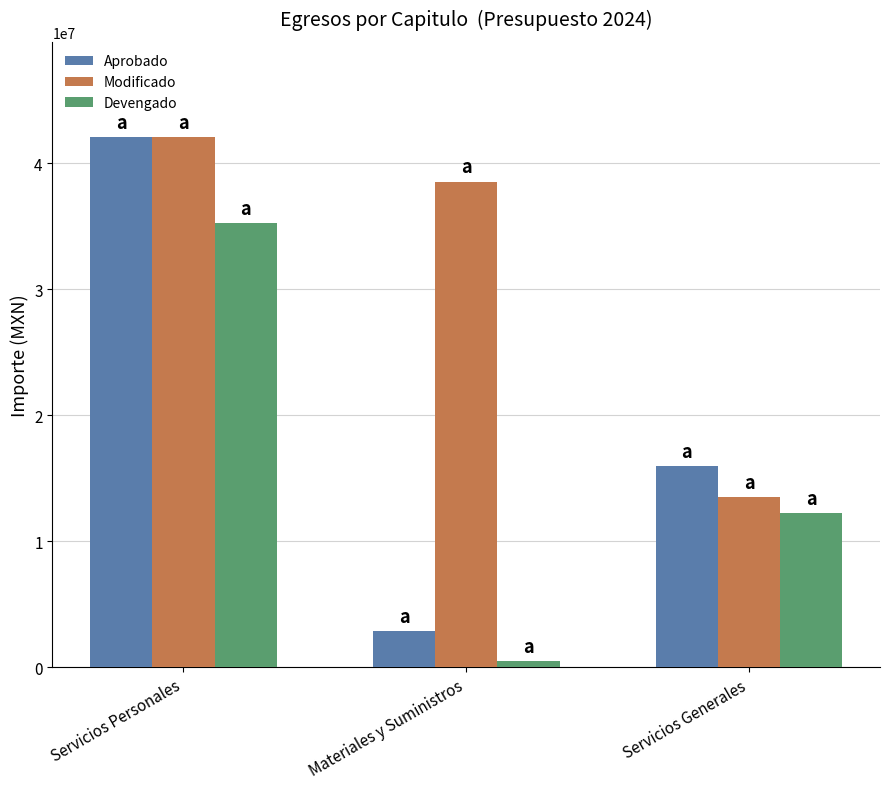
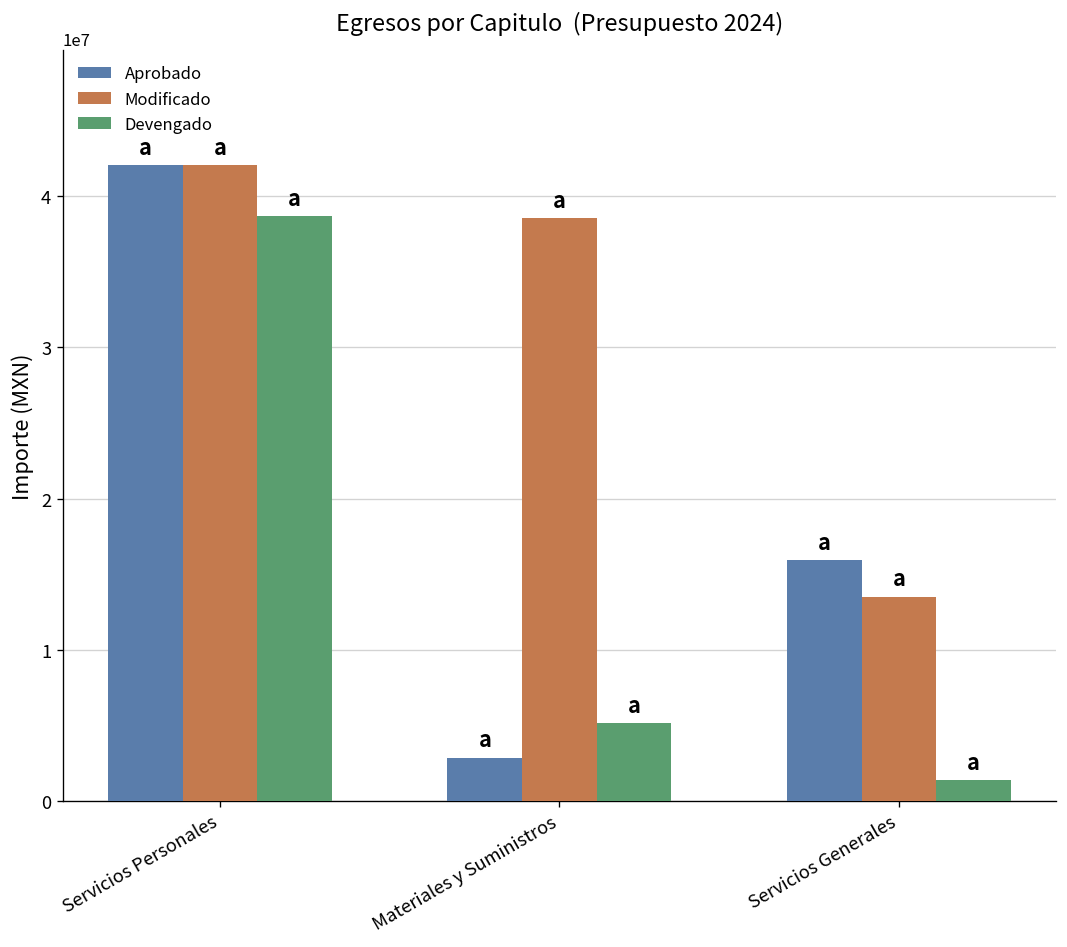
Devengado, Servicios Personales: 35300000 -> 38700000
Devengado, Materiales y Suministros: 500000 -> 5200000
Devengado, Servicios Generales: 12200000 -> 1400000
